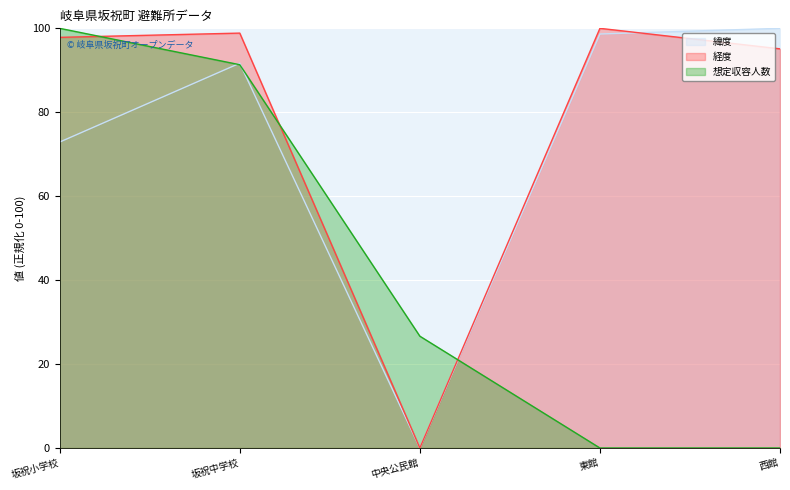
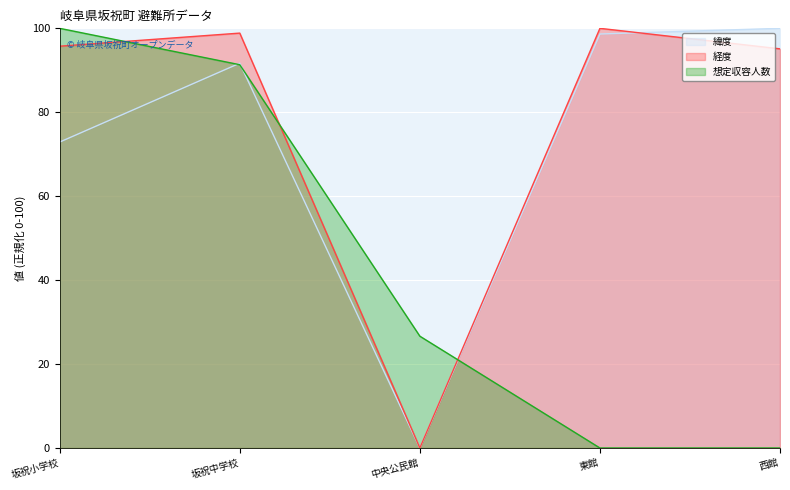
経度, 坂祝小学校: 98 -> 96
